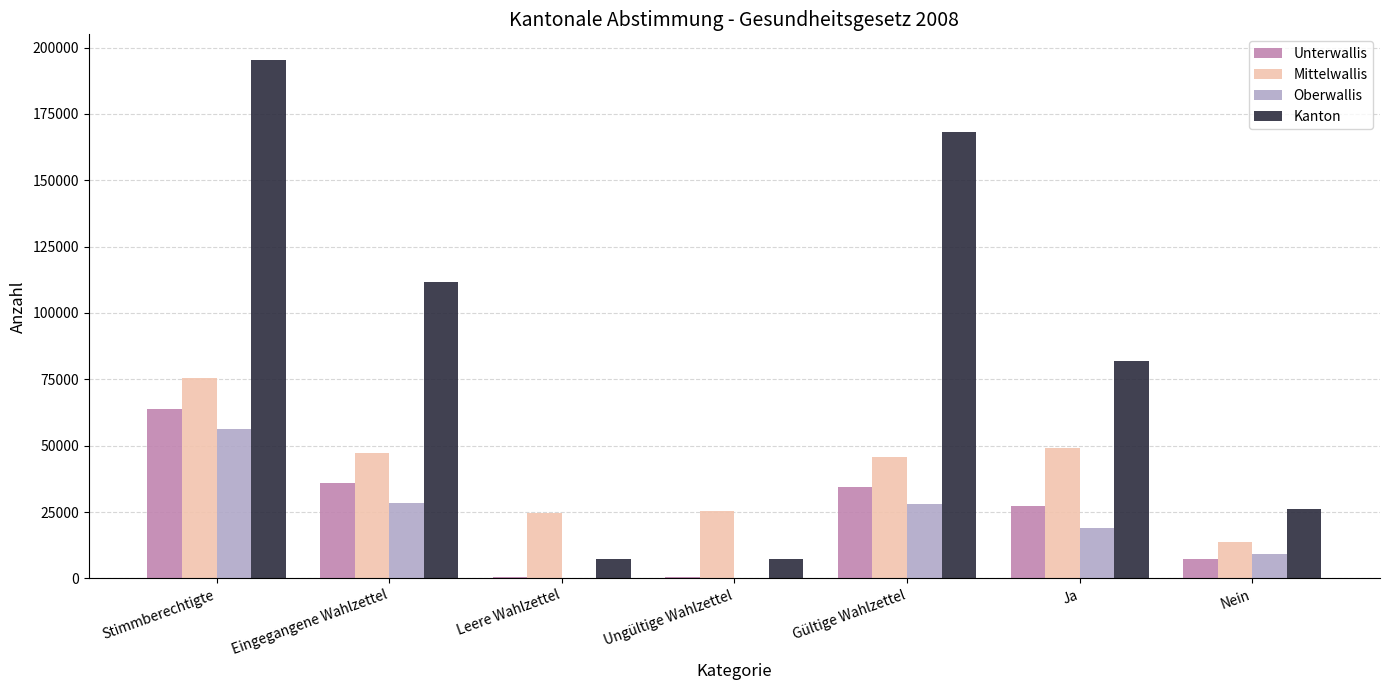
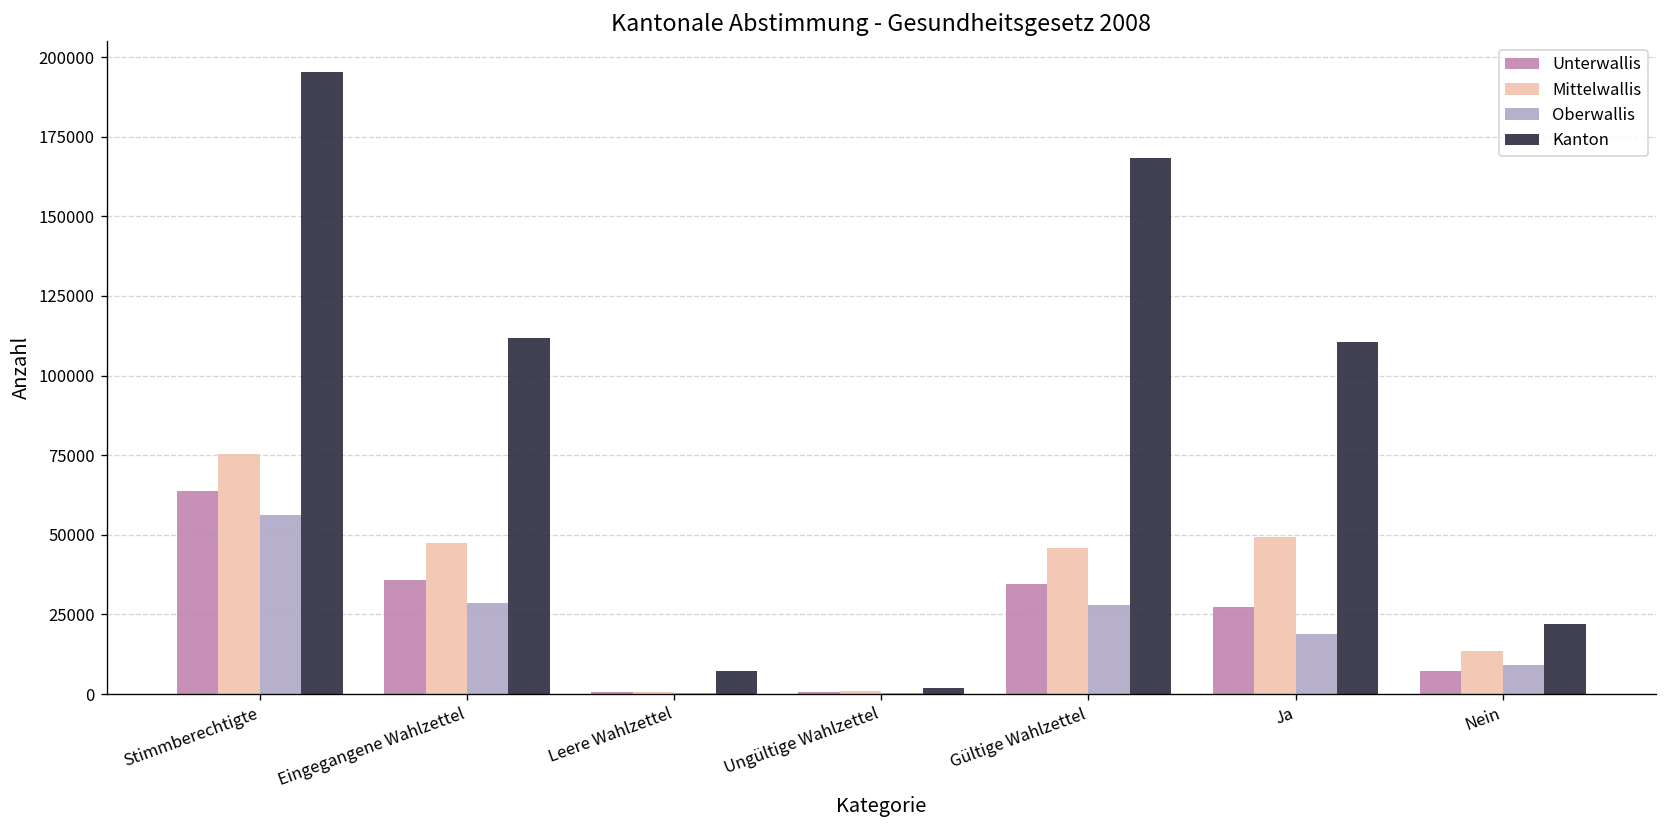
Mittelwallis, Leere Wahlzettel: 25000 -> 1000
Mittelwallis, Ungültige Wahlzettel: 26000 -> 1000
Kanton, Ungültige Wahlzettel: 7000 -> 2000
Kanton, Ja: 82000 -> 110000
Kanton, Nein: 26000 -> 22000
